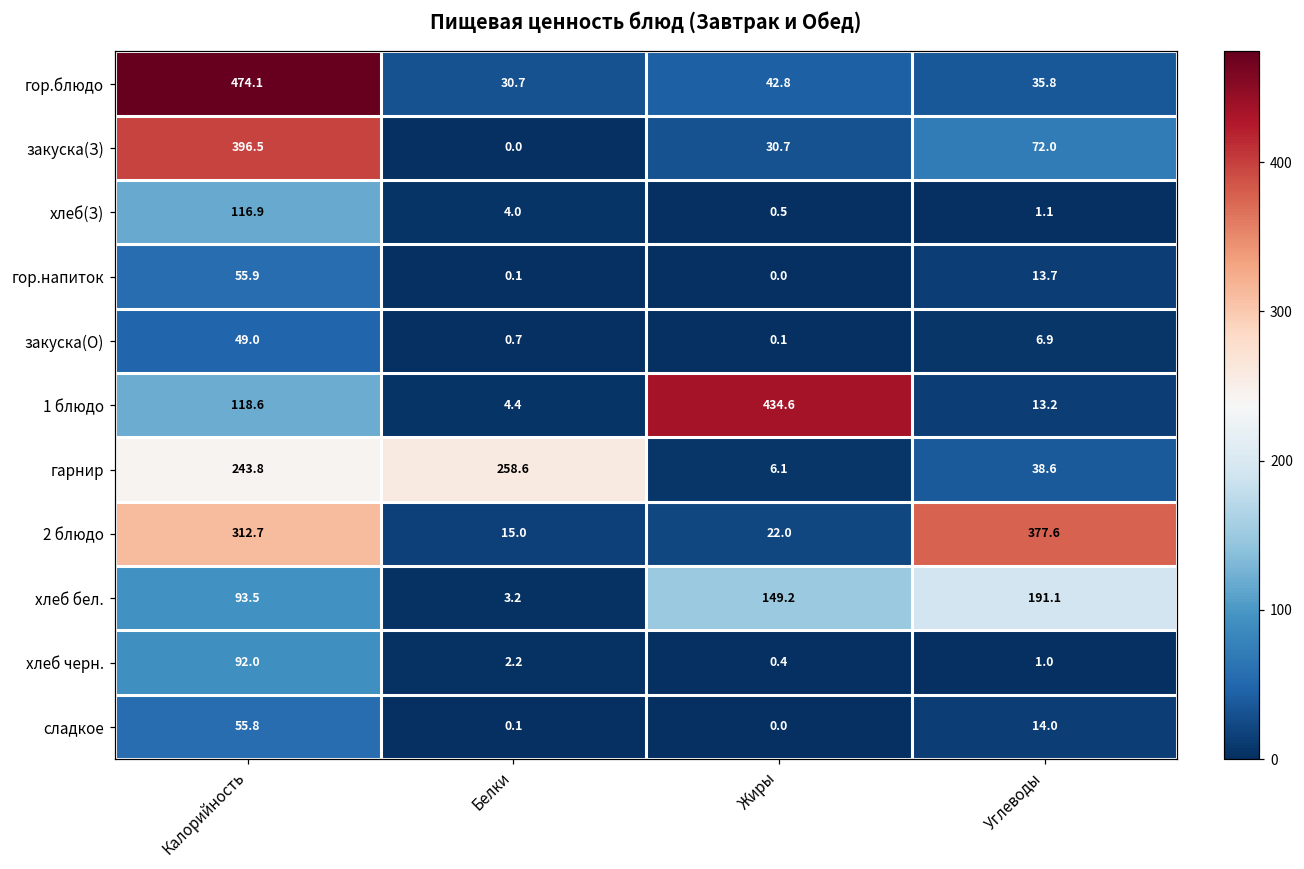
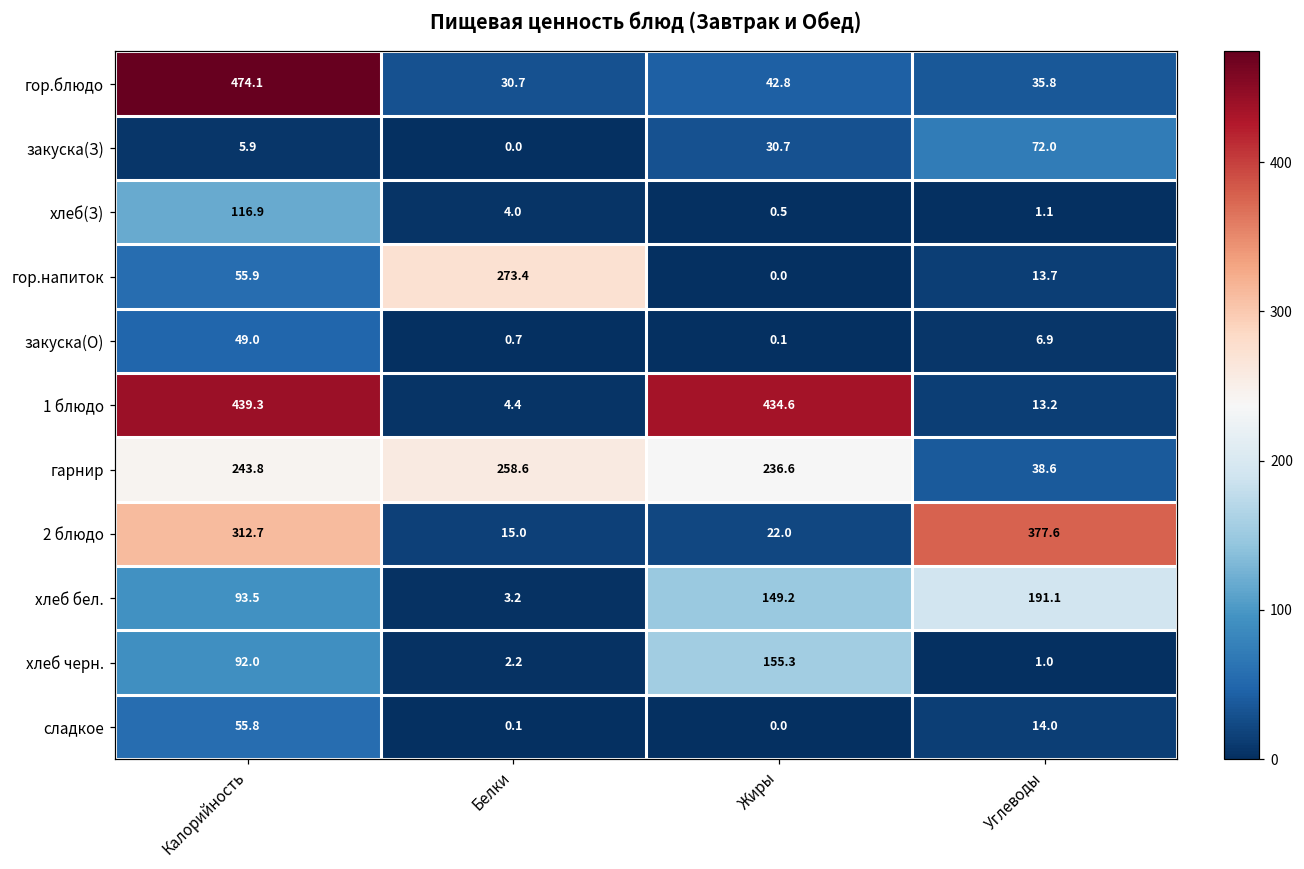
закуска(З), Калорийность: 396.5 -> 5.9
гор.напиток, Белки: 0.1 -> 273.4
1 блюдо, Калорийность: 118.6 -> 439.3
гарнир, Жиры: 6.1 -> 236.6
хлеб черн., Жиры: 0.4 -> 155.3
